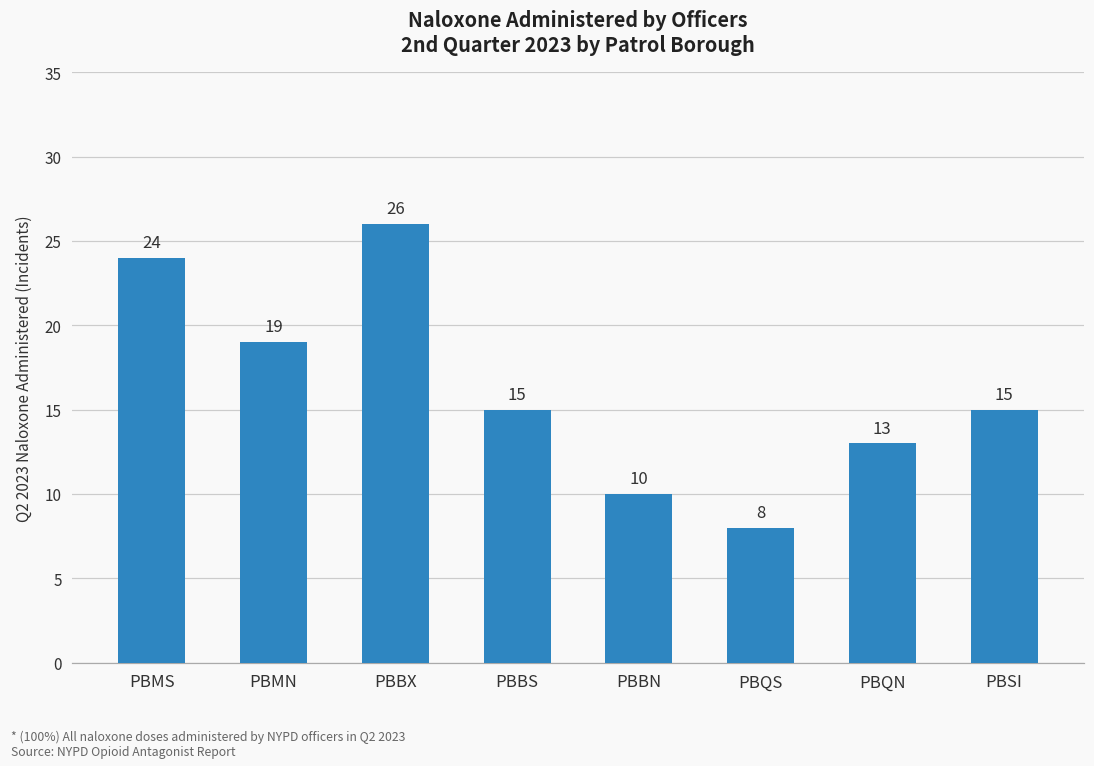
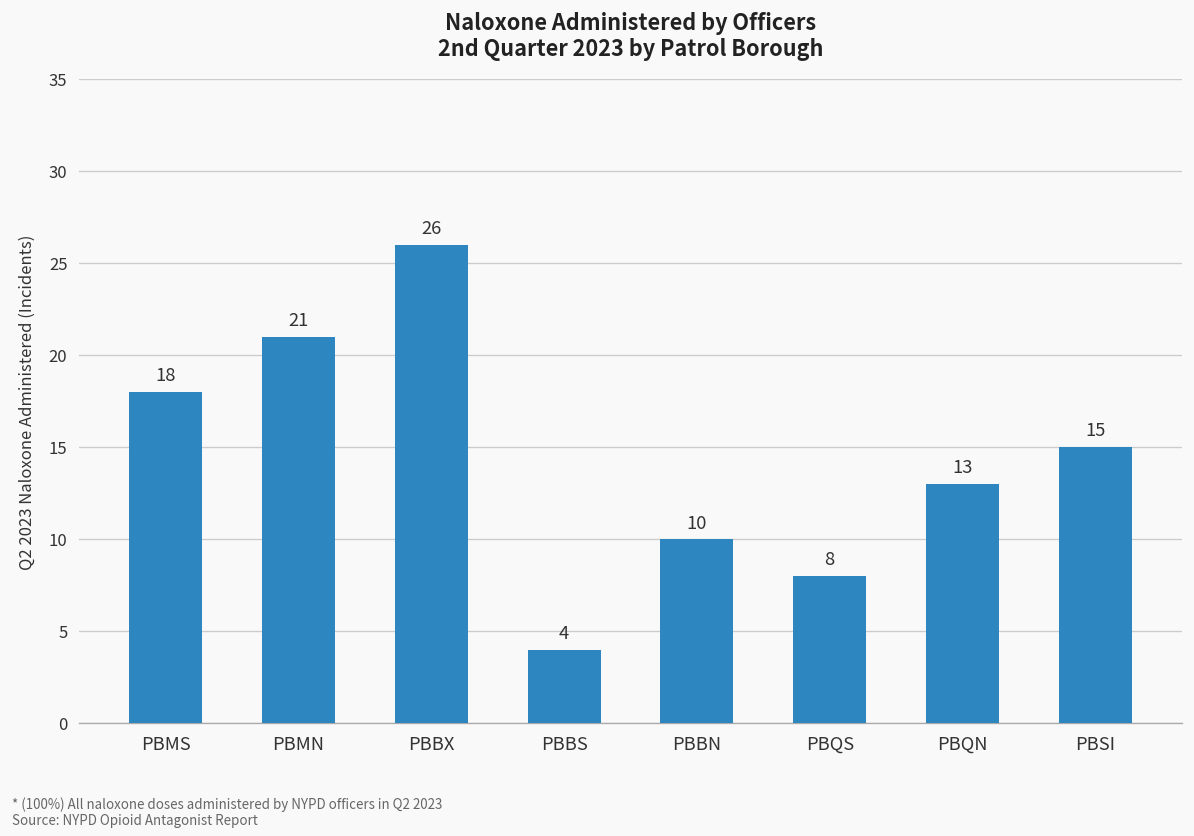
PBMS: 24 -> 18
PBMN: 19 -> 21
PBBS: 15 -> 4
